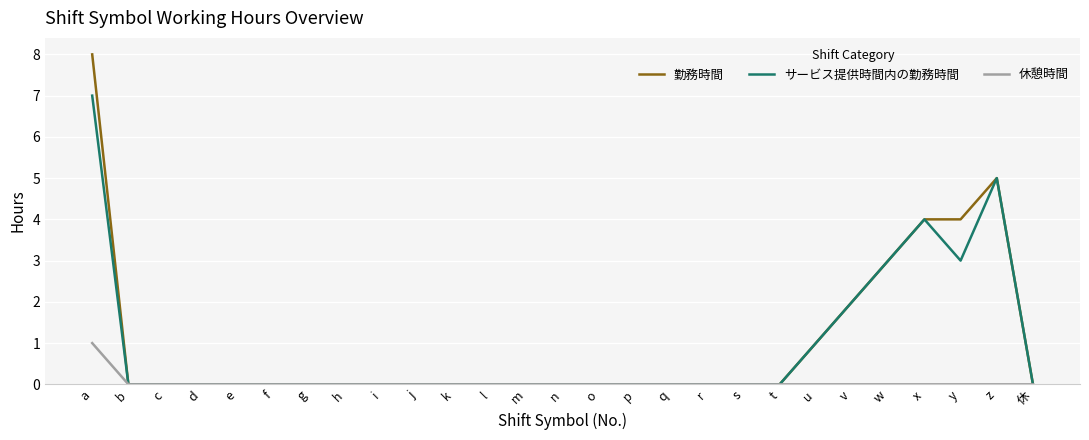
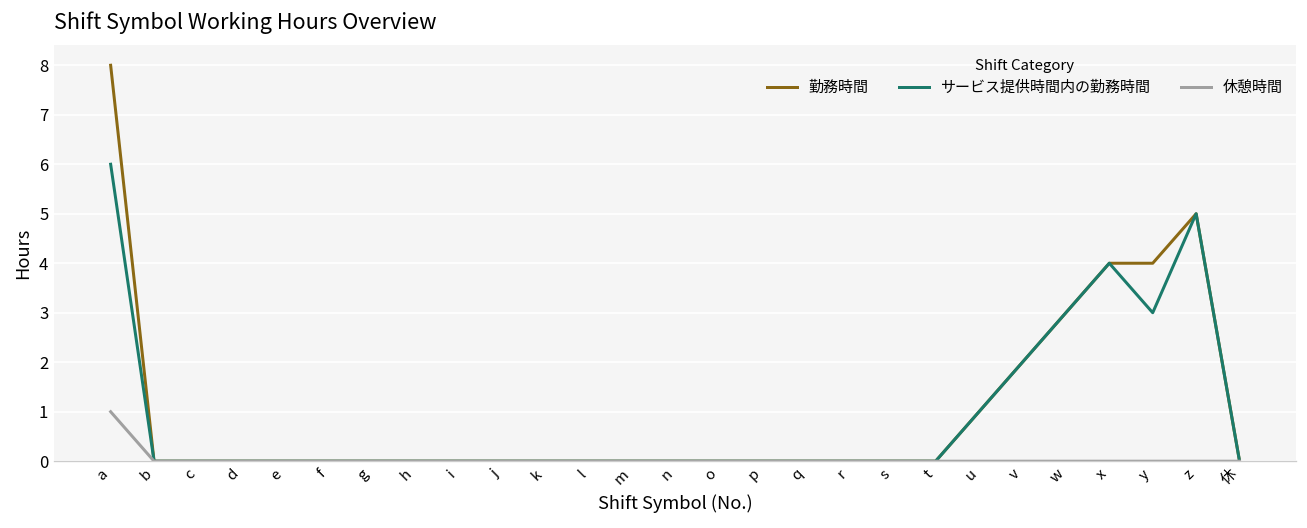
サービス提供時間内の勤務時間, a: 7 -> 6
